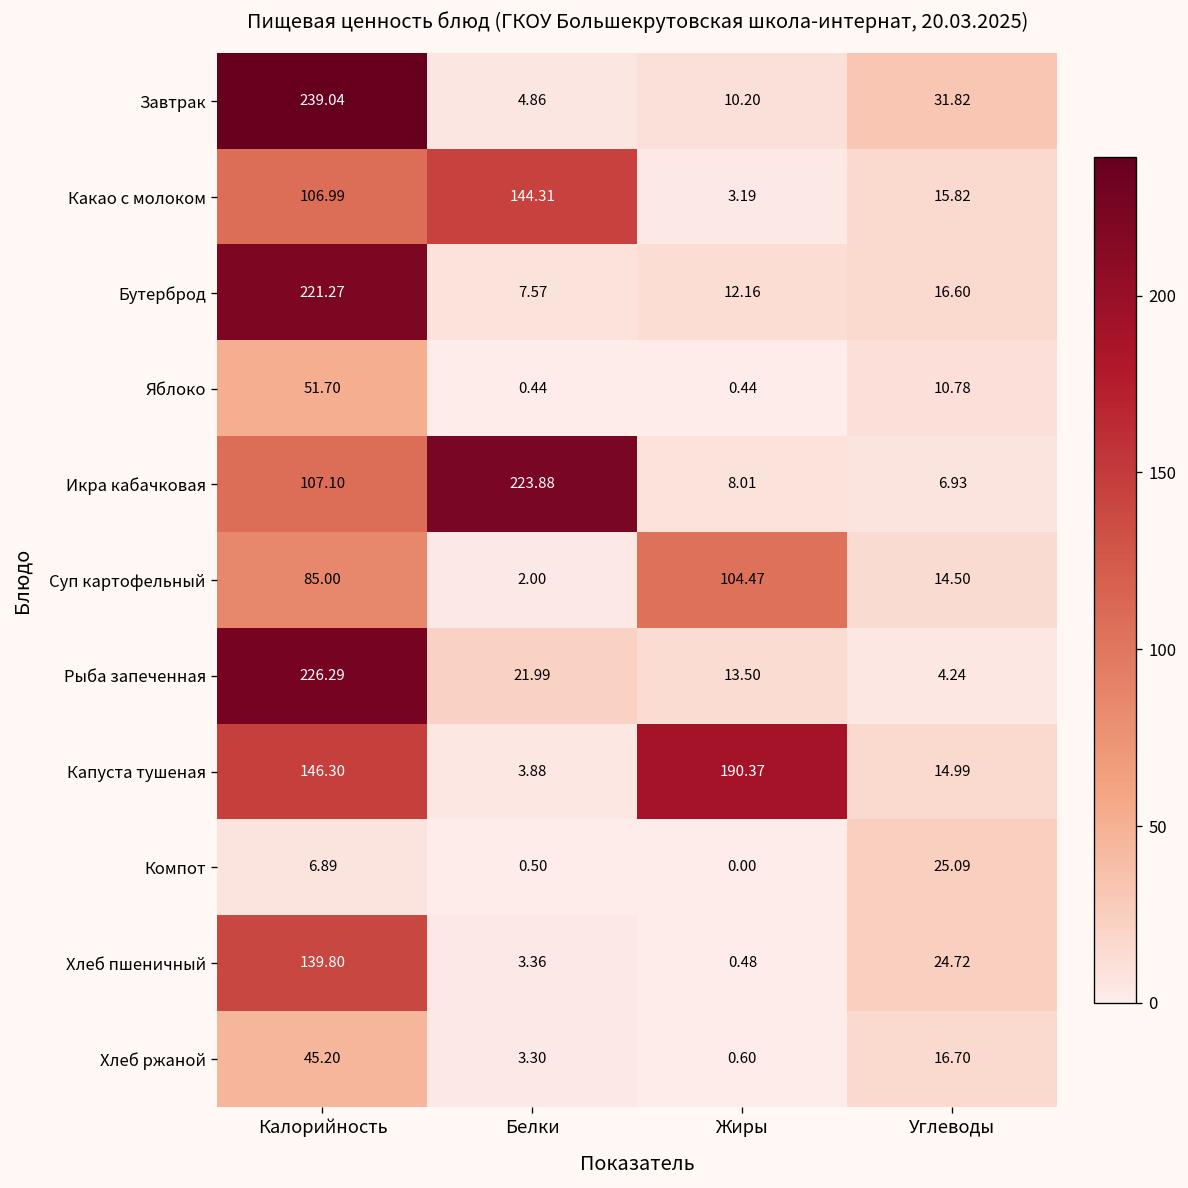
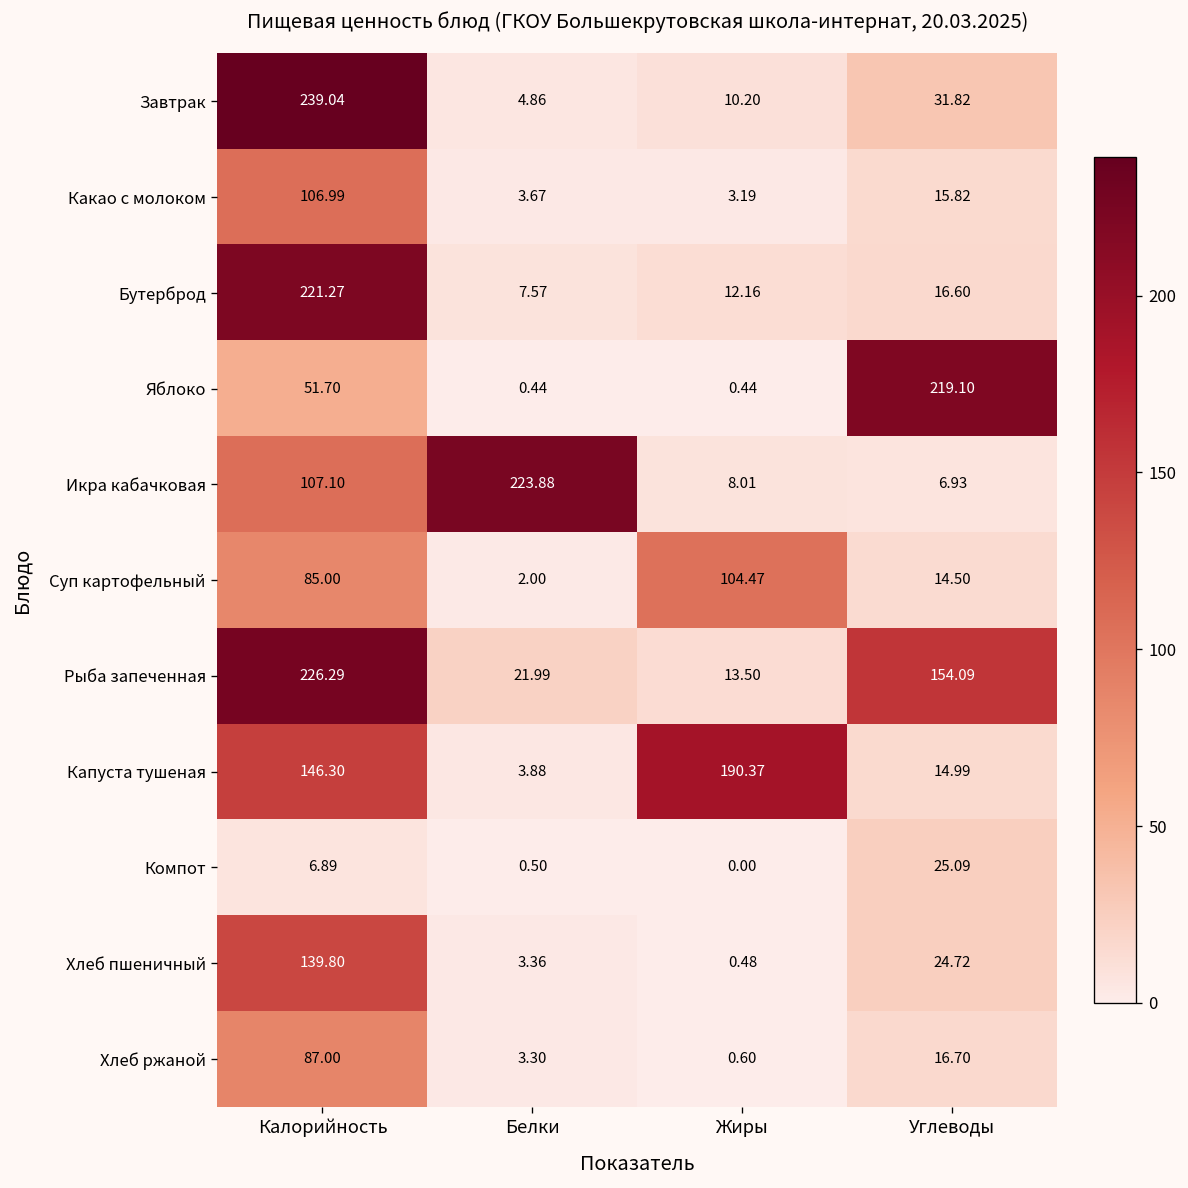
Какао с молоком, Белки: 144.31 -> 3.67
Яблоко, Углеводы: 10.78 -> 219.10
Рыба запеченная, Углеводы: 4.24 -> 154.09
Хлеб ржаной, Калорийность: 45.20 -> 87.00
